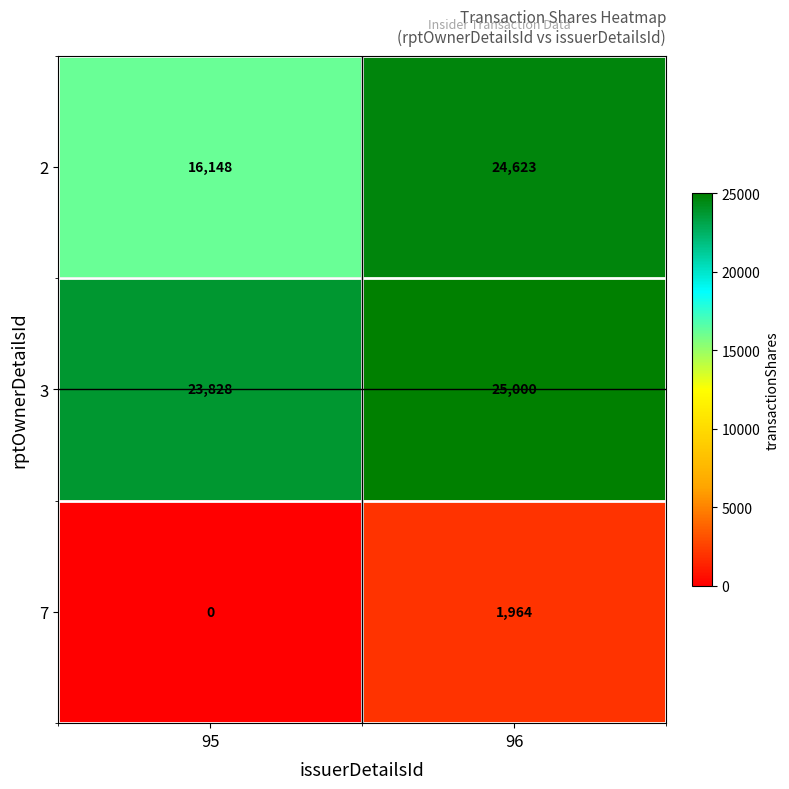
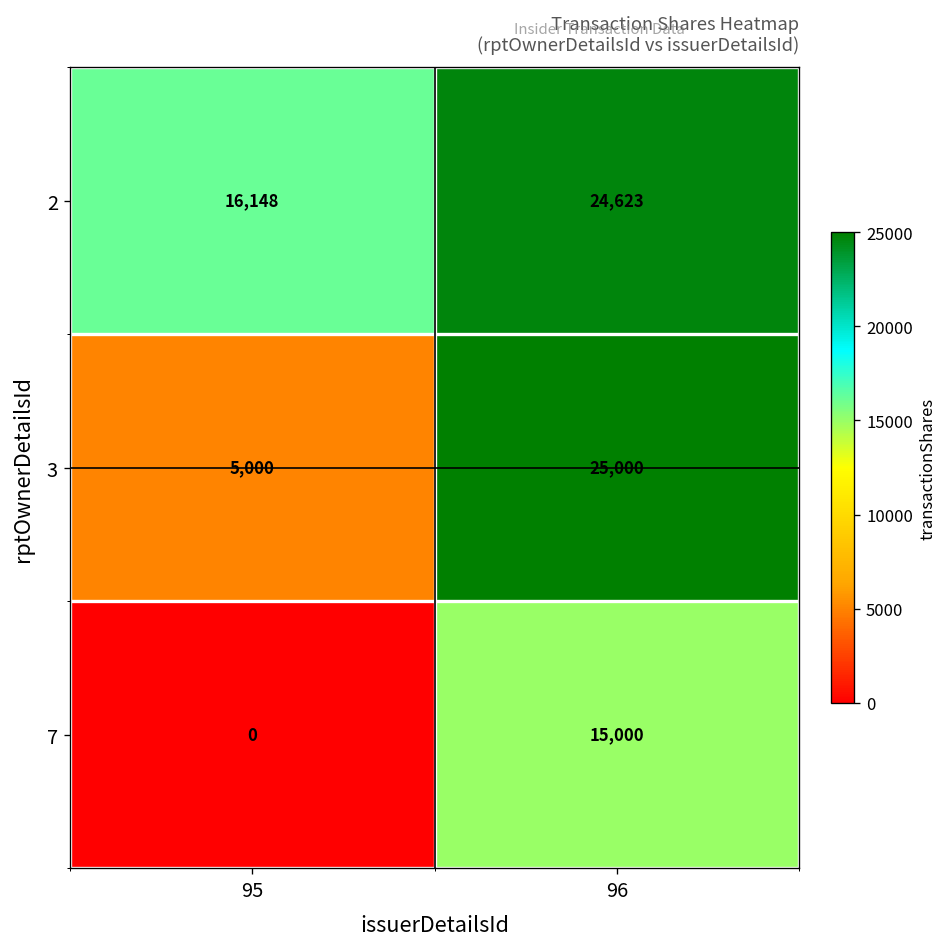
3, 95: 23,828 -> 5,000
7, 96: 1,964 -> 15,000
